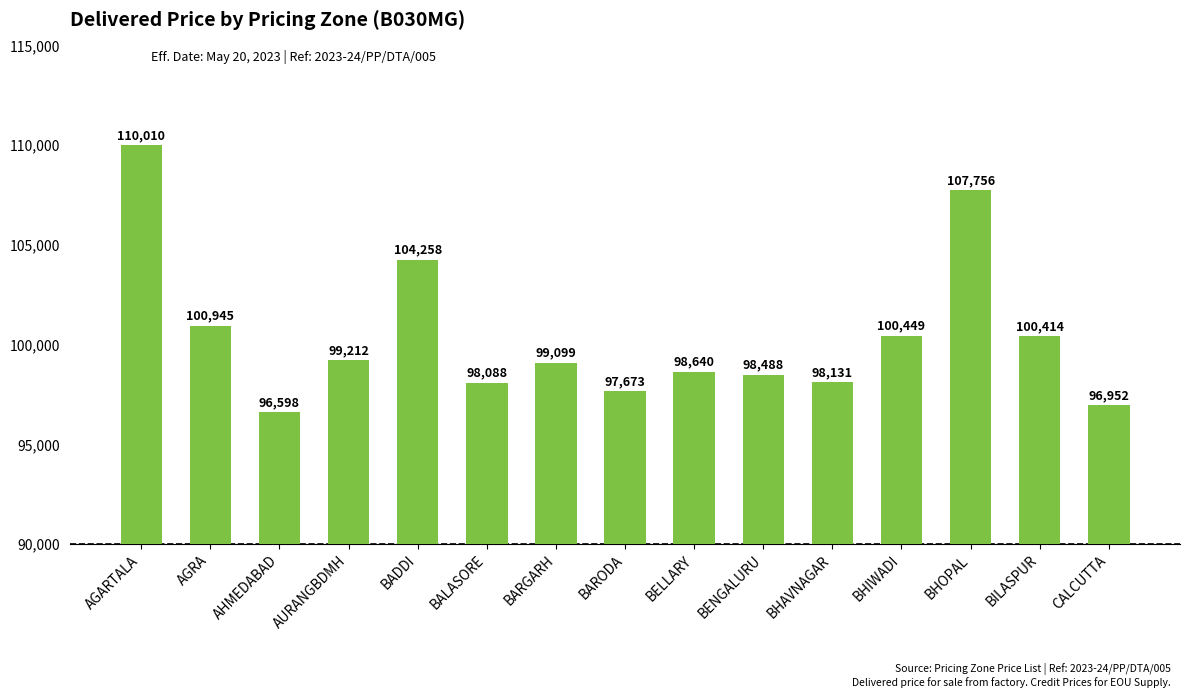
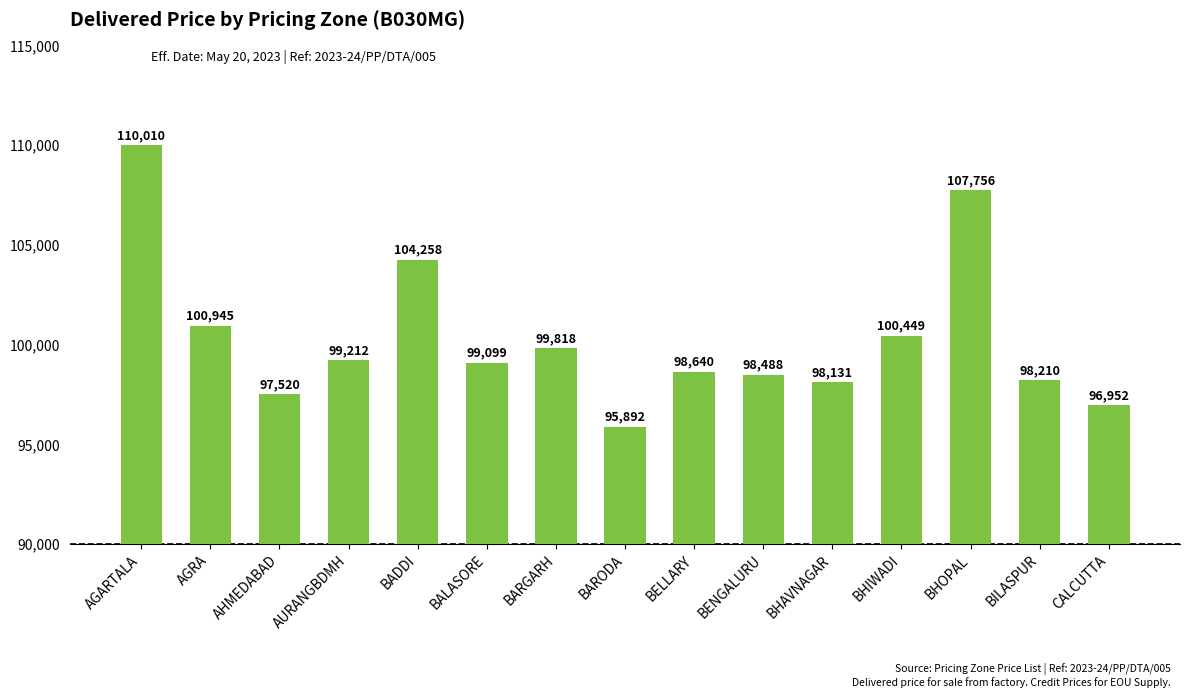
AHMEDABAD: 96,598 -> 97,520
BALASORE: 98,088 -> 99,099
BARGARH: 99,099 -> 99,818
BARODA: 97,673 -> 95,892
BILASPUR: 100,414 -> 98,210
